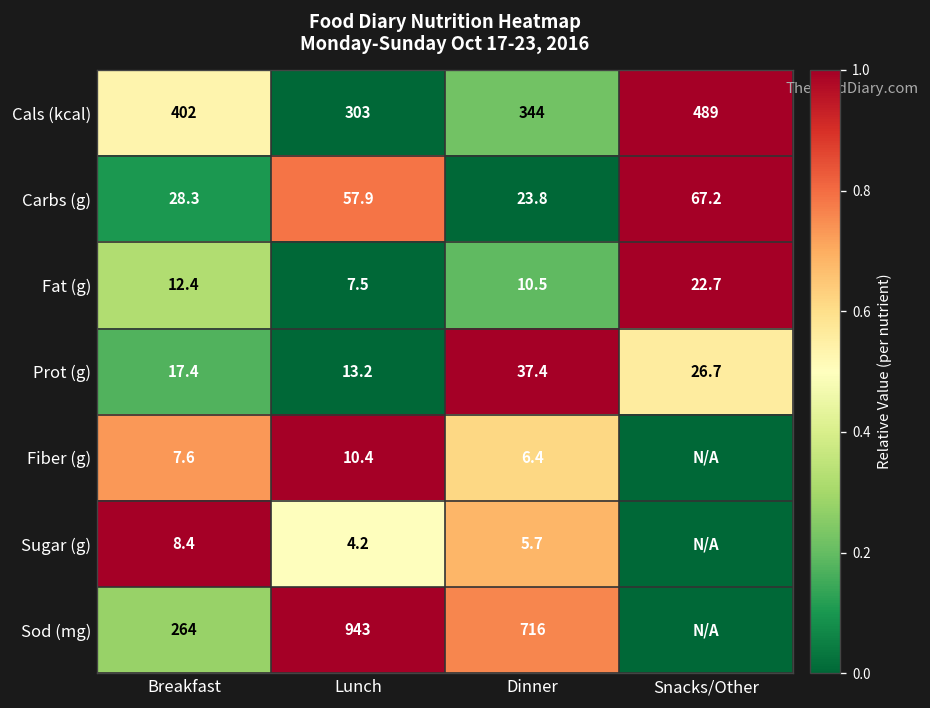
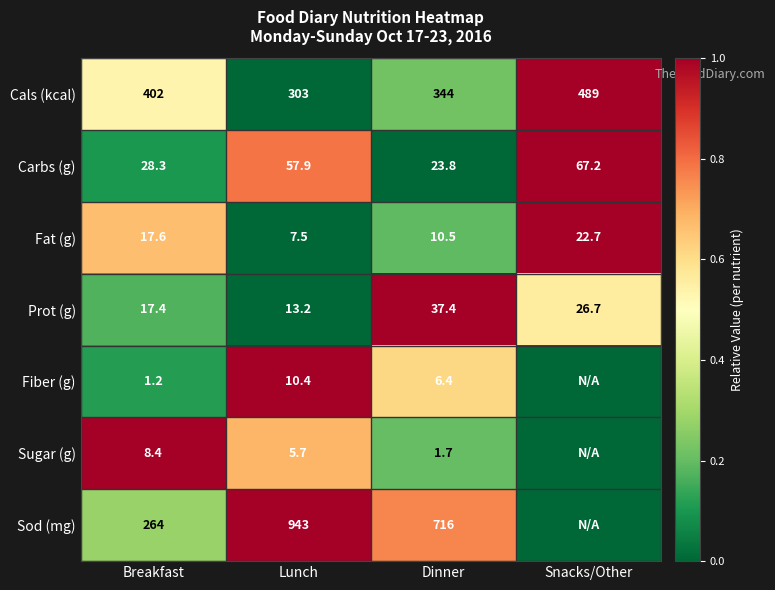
Fat (g), Breakfast: 12.4 -> 17.6
Fiber (g), Breakfast: 7.6 -> 1.2
Sugar (g), Lunch: 4.2 -> 5.7
Sugar (g), Dinner: 5.7 -> 1.7
